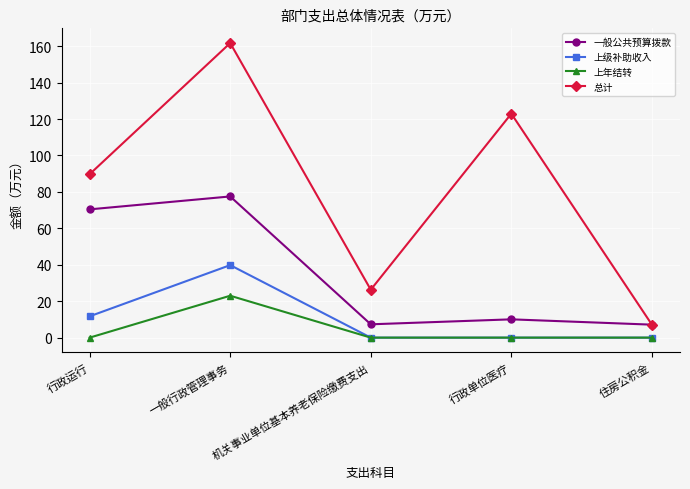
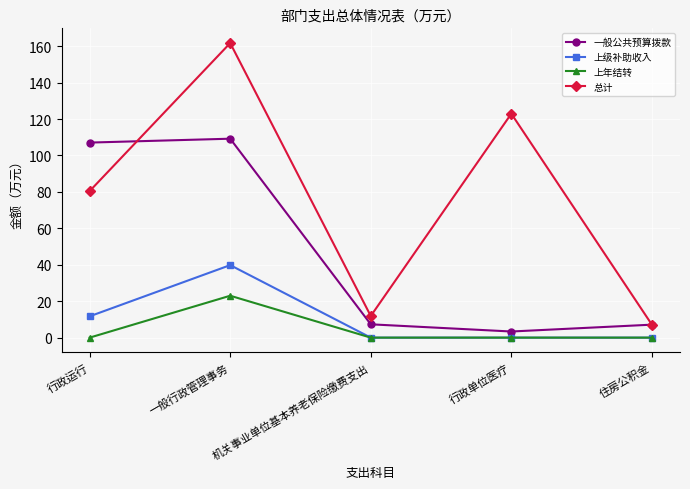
一般公共预算拨款, 行政运行: 70 -> 107
总计, 行政运行: 90 -> 80
一般公共预算拨款, 一般行政管理事务: 78 -> 109
总计, 机关事业单位基本养老保险缴费支出: 26 -> 12
一般公共预算拨款, 行政单位医疗: 10 -> 3
